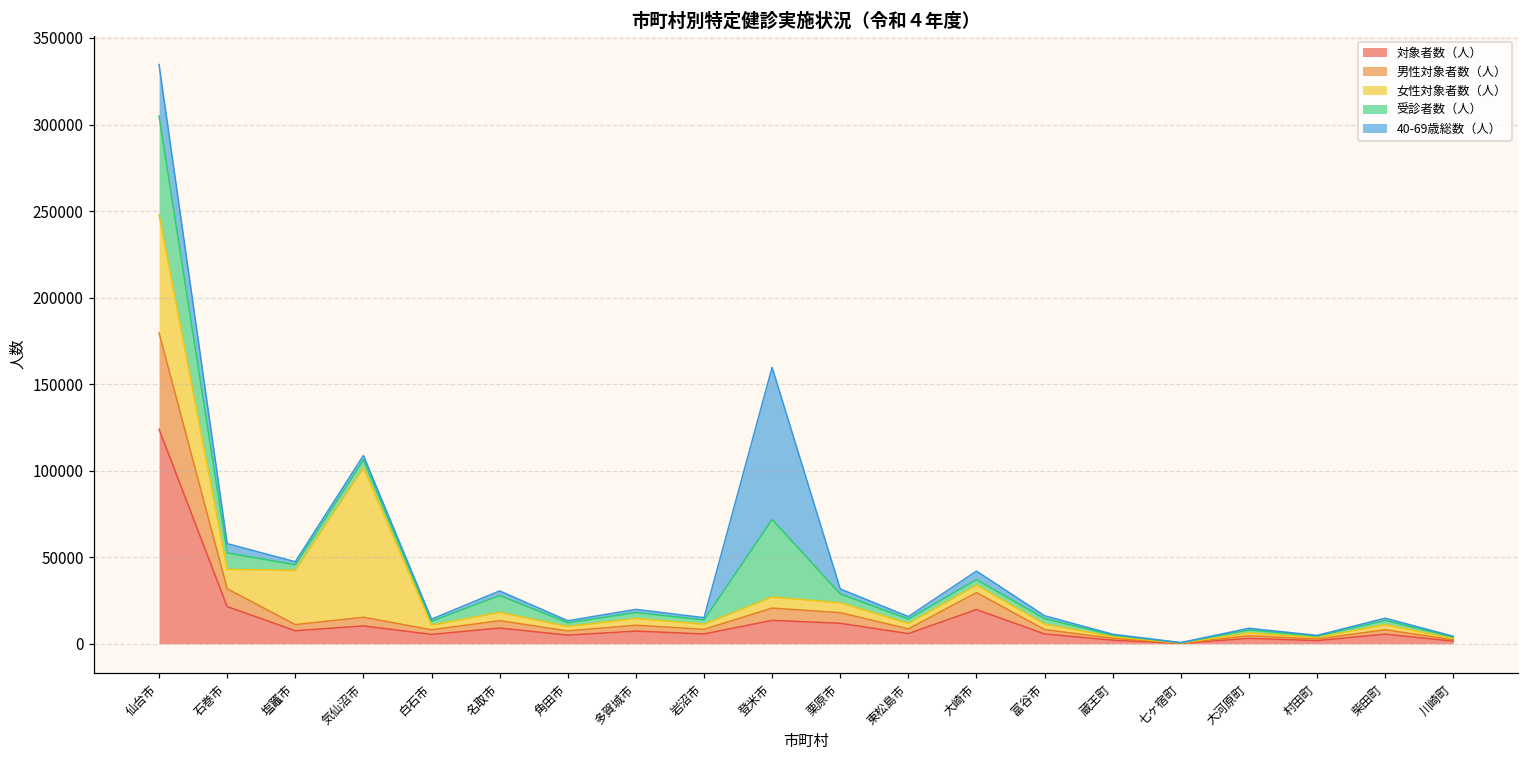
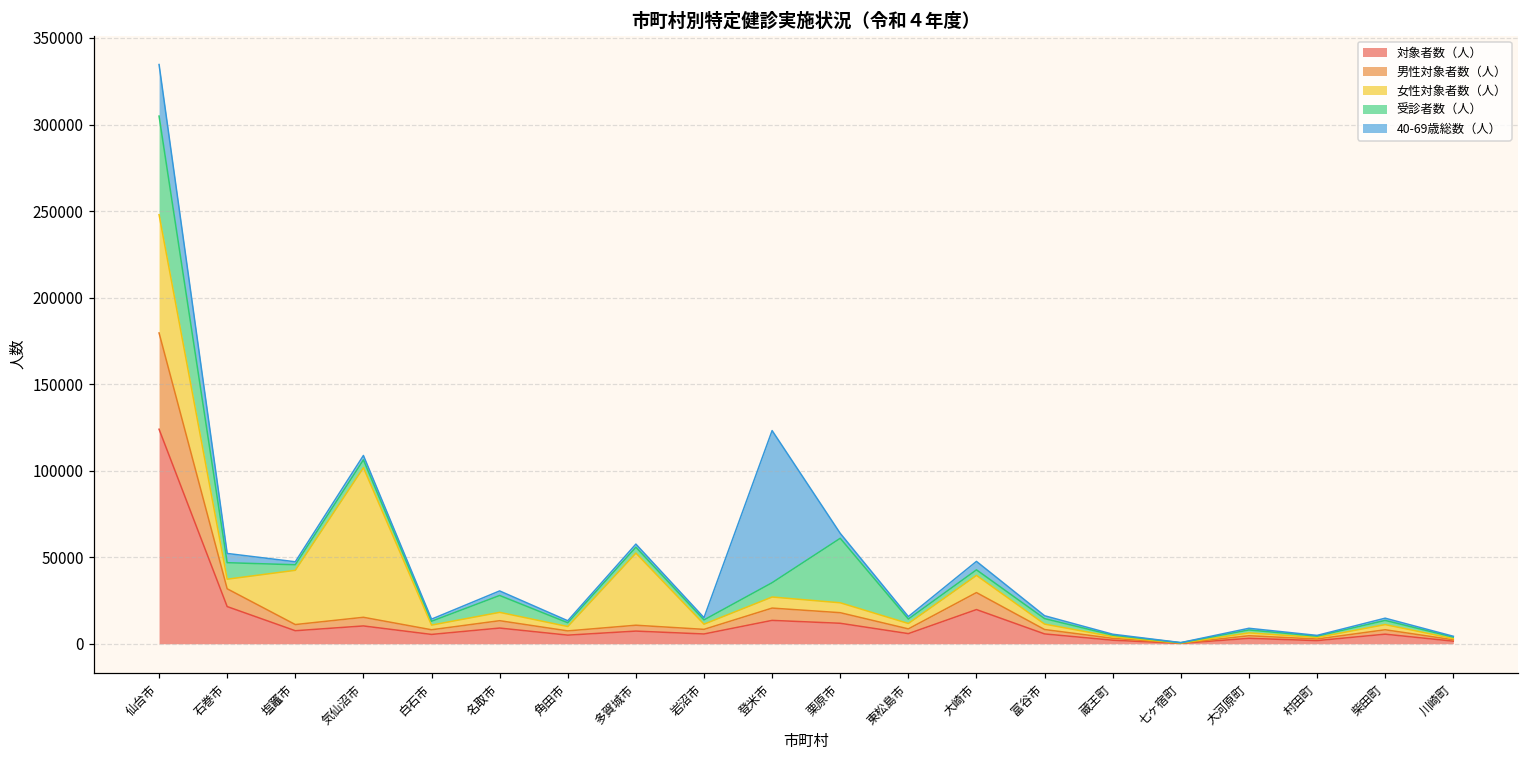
女性対象者数（人）, 石巻市: 11000 -> 6000
女性対象者数（人）, 多賀城市: 4000 -> 42000
受診者数（人）, 登米市: 45000 -> 8000
受診者数（人）, 栗原市: 5000 -> 37000
女性対象者数（人）, 大崎市: 4000 -> 10000
